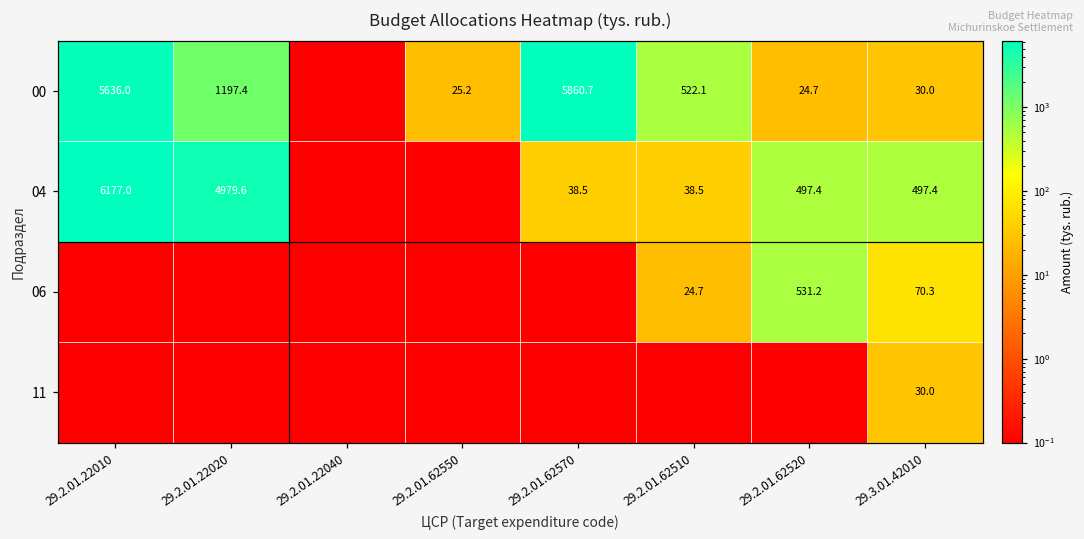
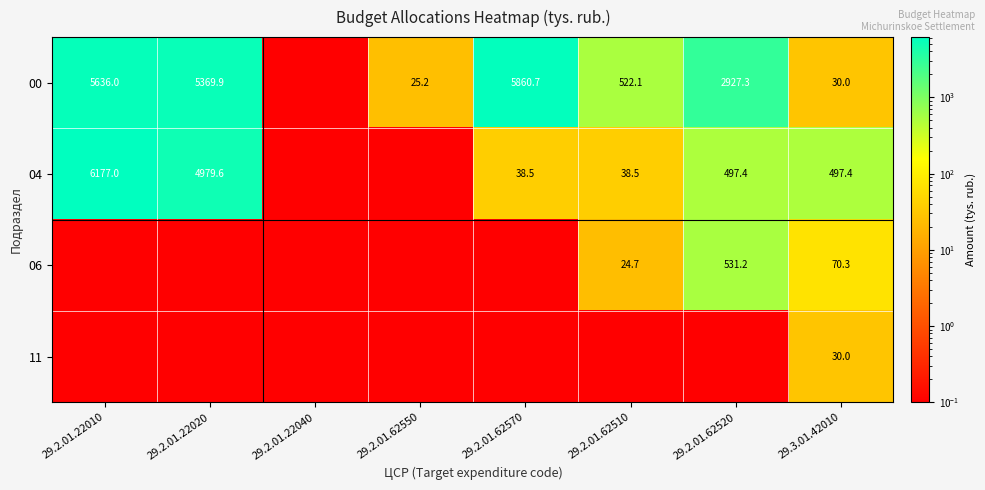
00, 29.2.01.22020: 1197.4 -> 5369.9
00, 29.2.01.62520: 24.7 -> 2927.3
